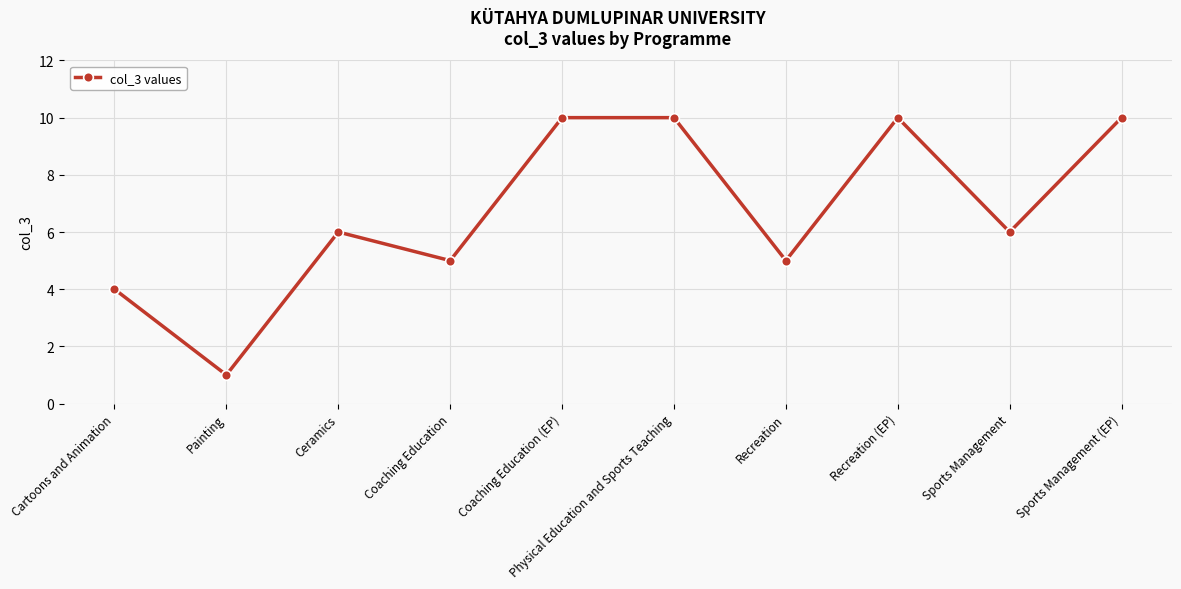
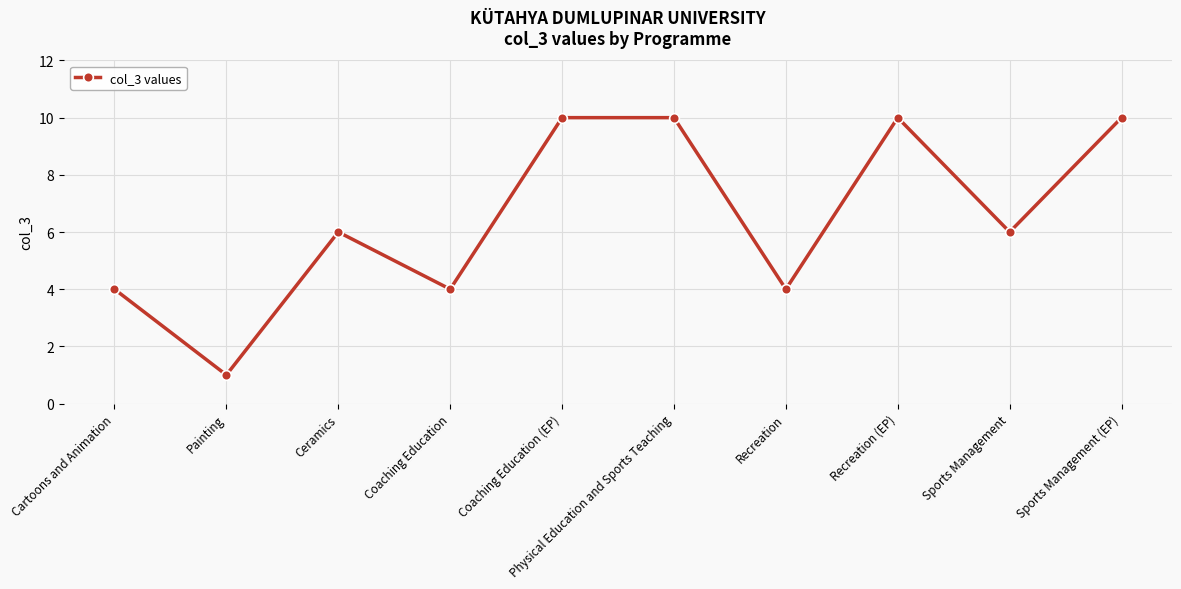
Coaching Education: 5 -> 4
Recreation: 5 -> 4
